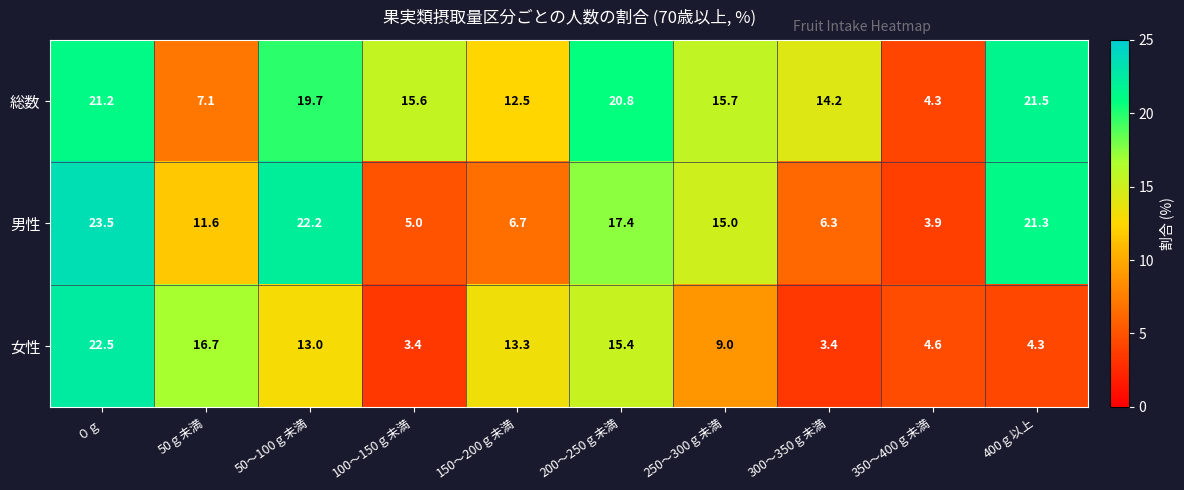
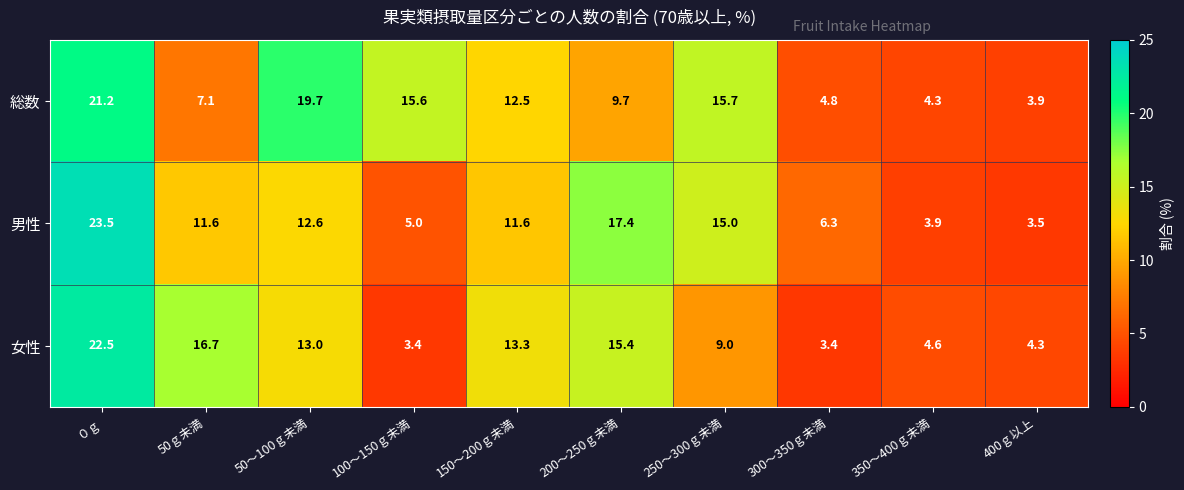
総数, 200～250ｇ未満: 20.8 -> 9.7
総数, 300～350ｇ未満: 14.2 -> 4.8
総数, 400ｇ以上: 21.5 -> 3.9
男性, 50～100ｇ未満: 22.2 -> 12.6
男性, 150～200ｇ未満: 6.7 -> 11.6
男性, 400ｇ以上: 21.3 -> 3.5
